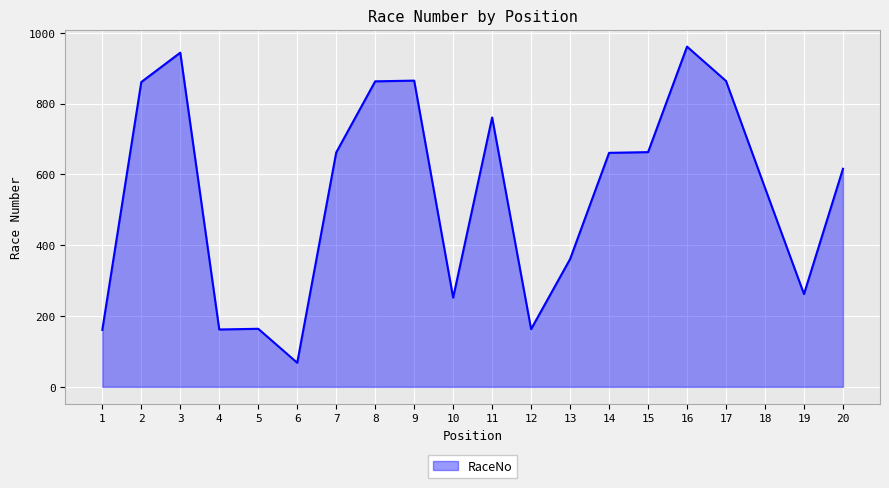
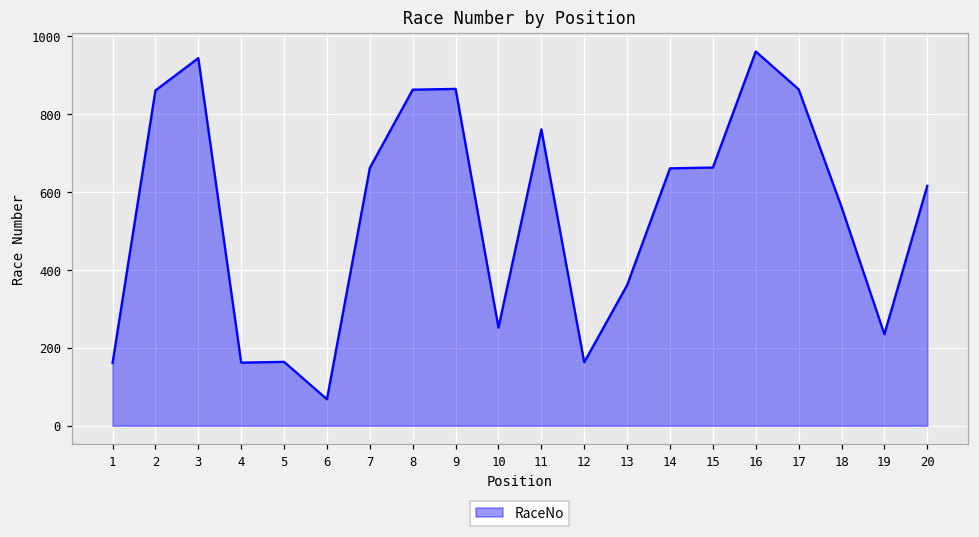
19: 260 -> 240
